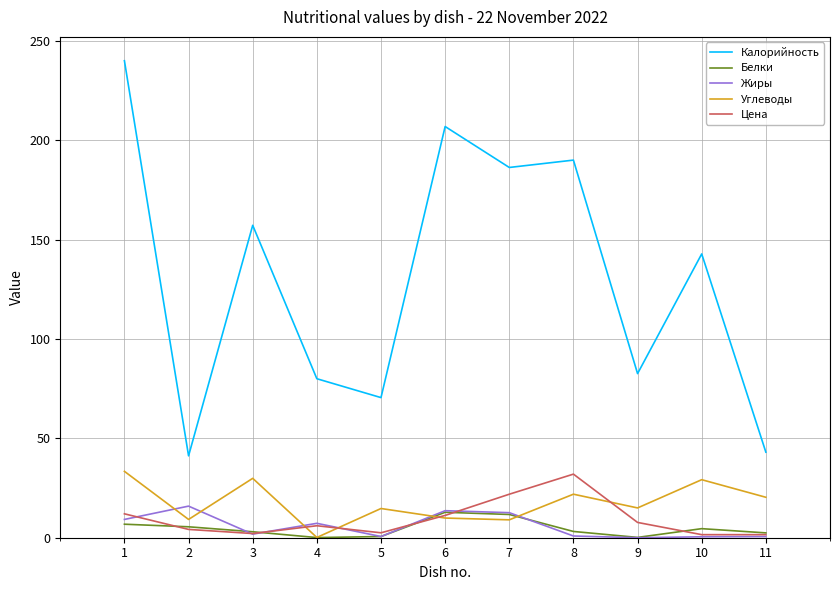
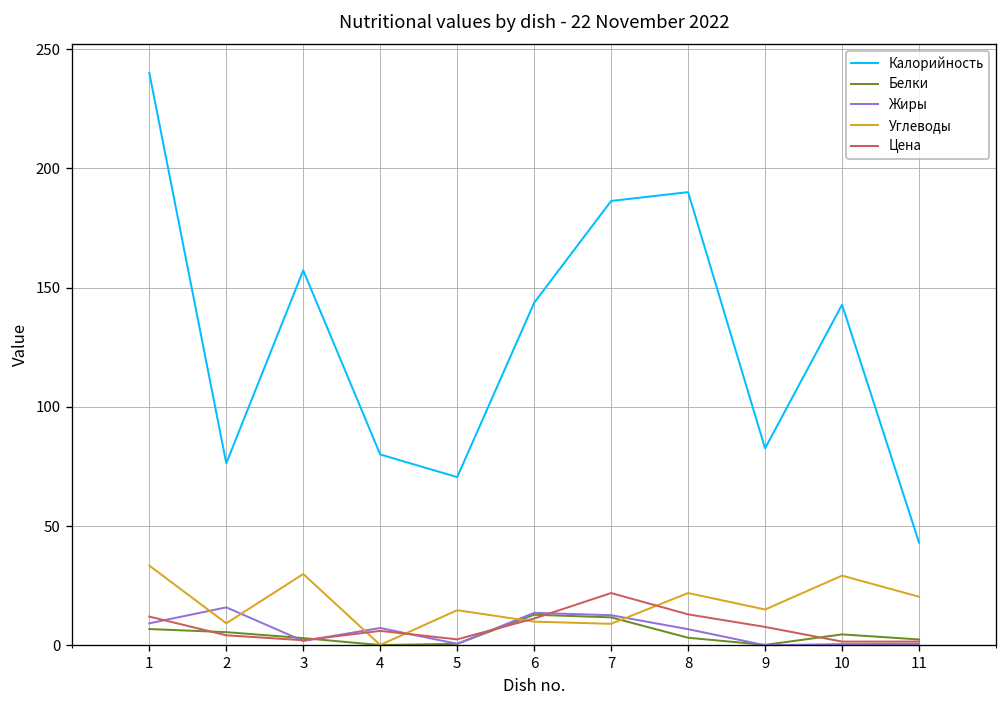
Калорийность, 2: 41 -> 76
Калорийность, 6: 207 -> 144
Жиры, 8: 1 -> 7
Цена, 8: 32 -> 13
